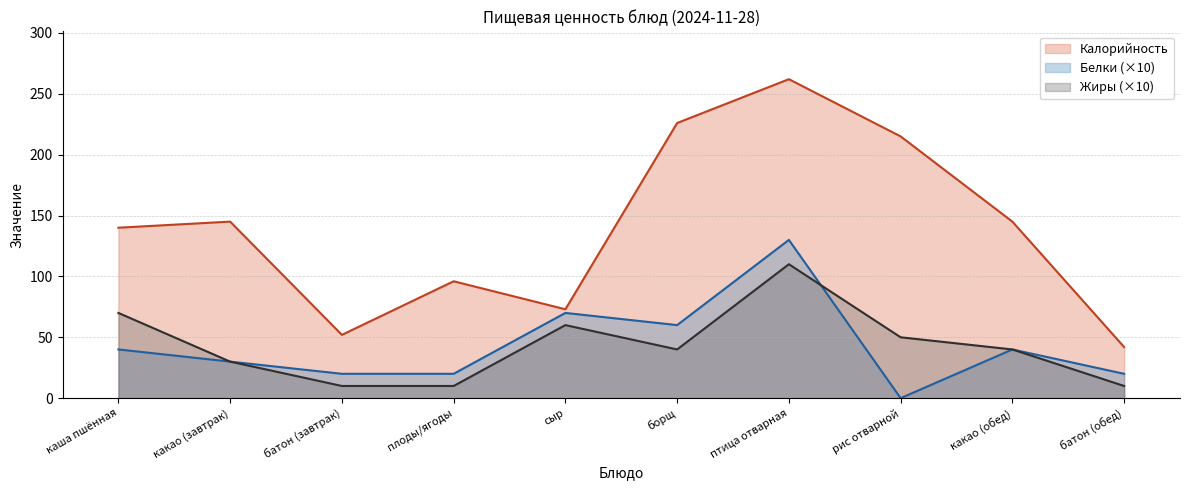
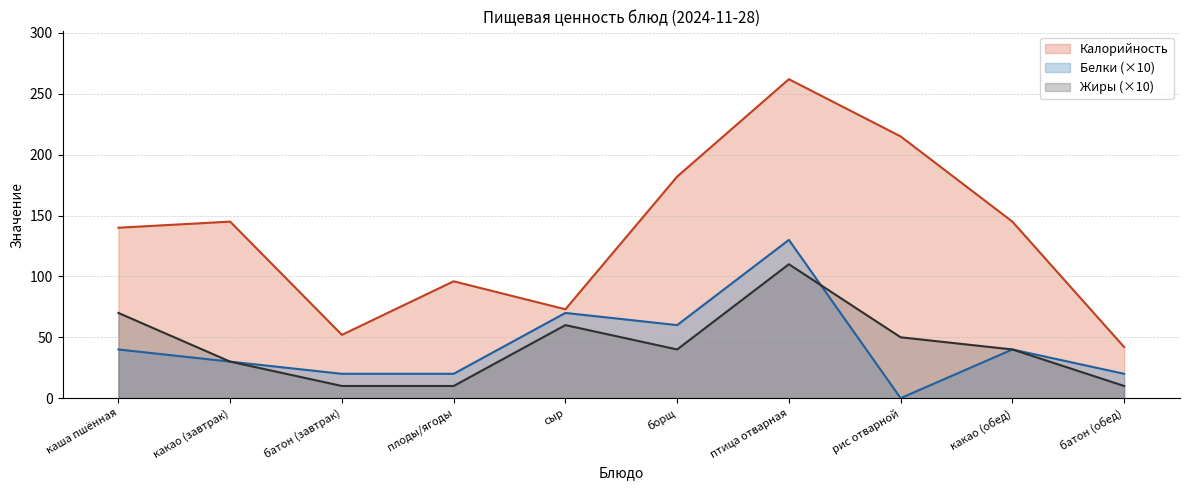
Калорийность, борщ: 226 -> 182
